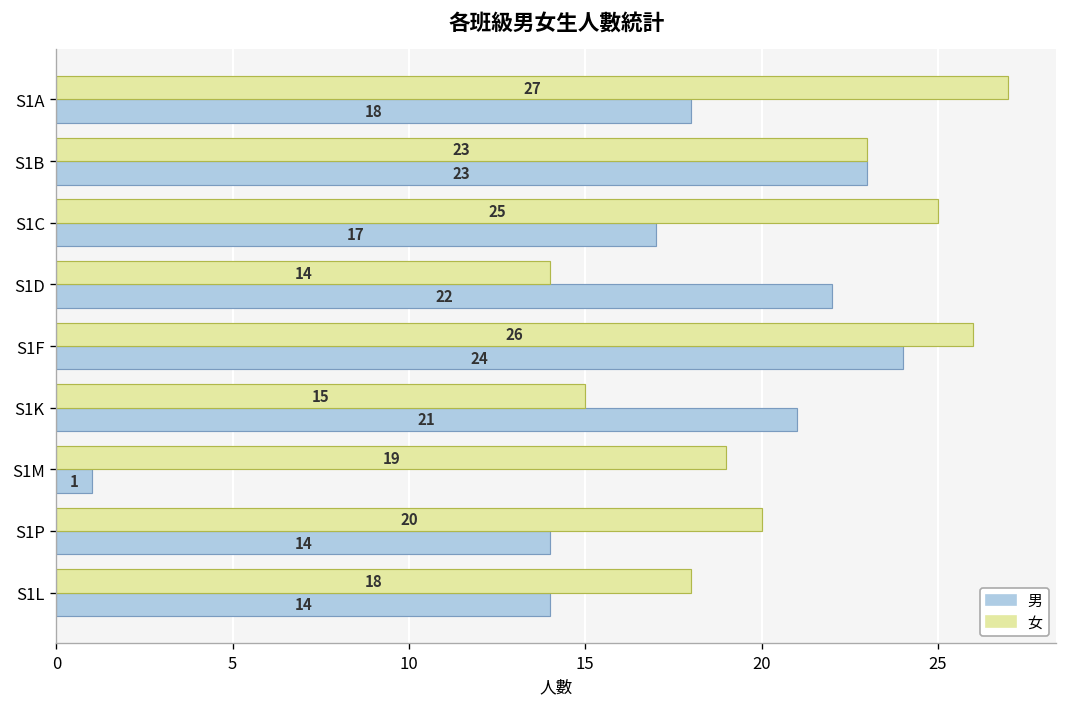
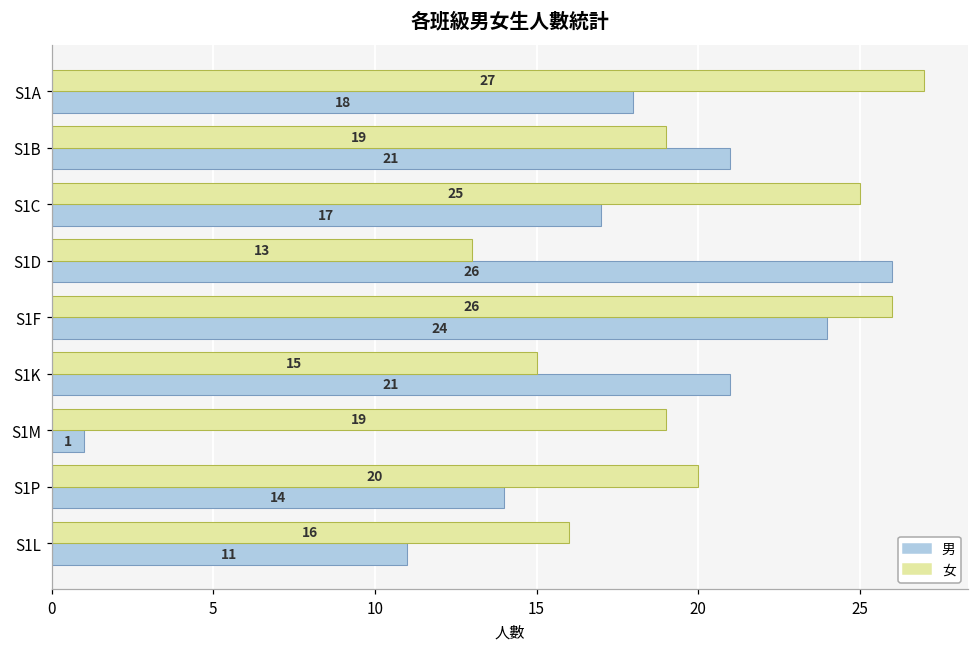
女, S1B: 23 -> 19
男, S1B: 23 -> 21
女, S1D: 14 -> 13
男, S1D: 22 -> 26
女, S1L: 18 -> 16
男, S1L: 14 -> 11
